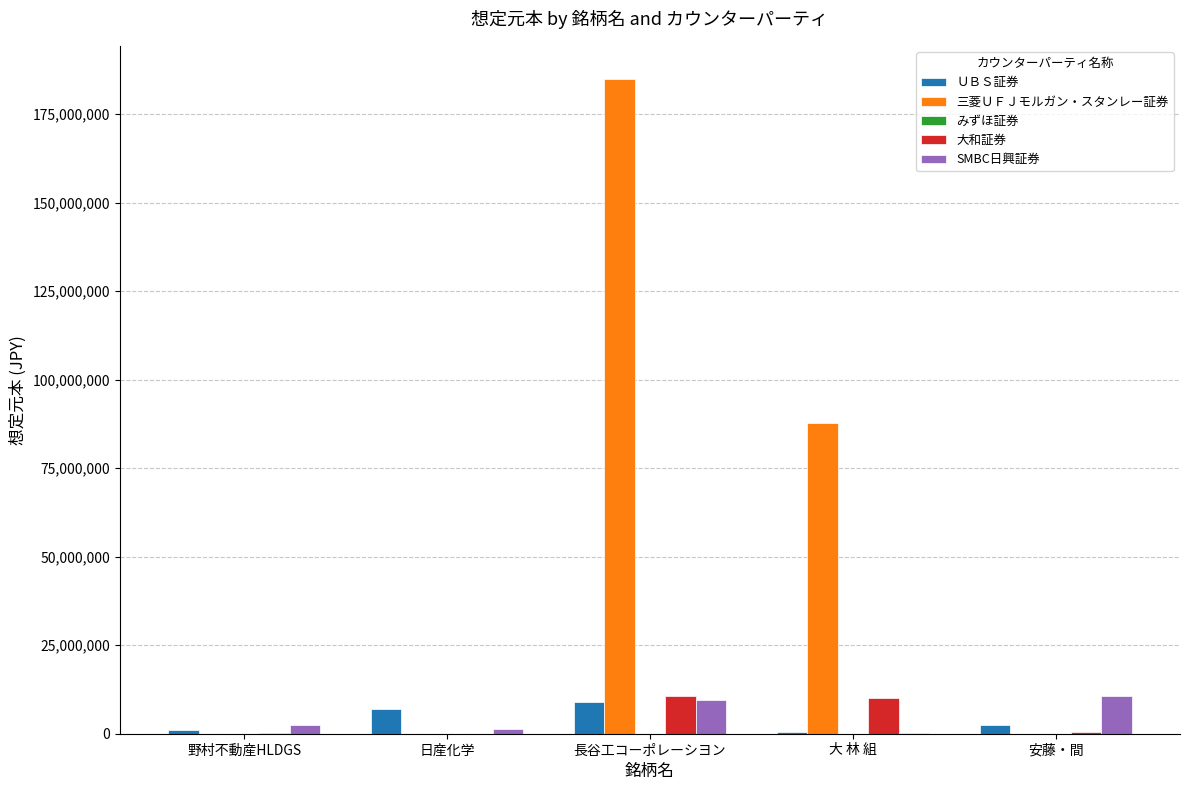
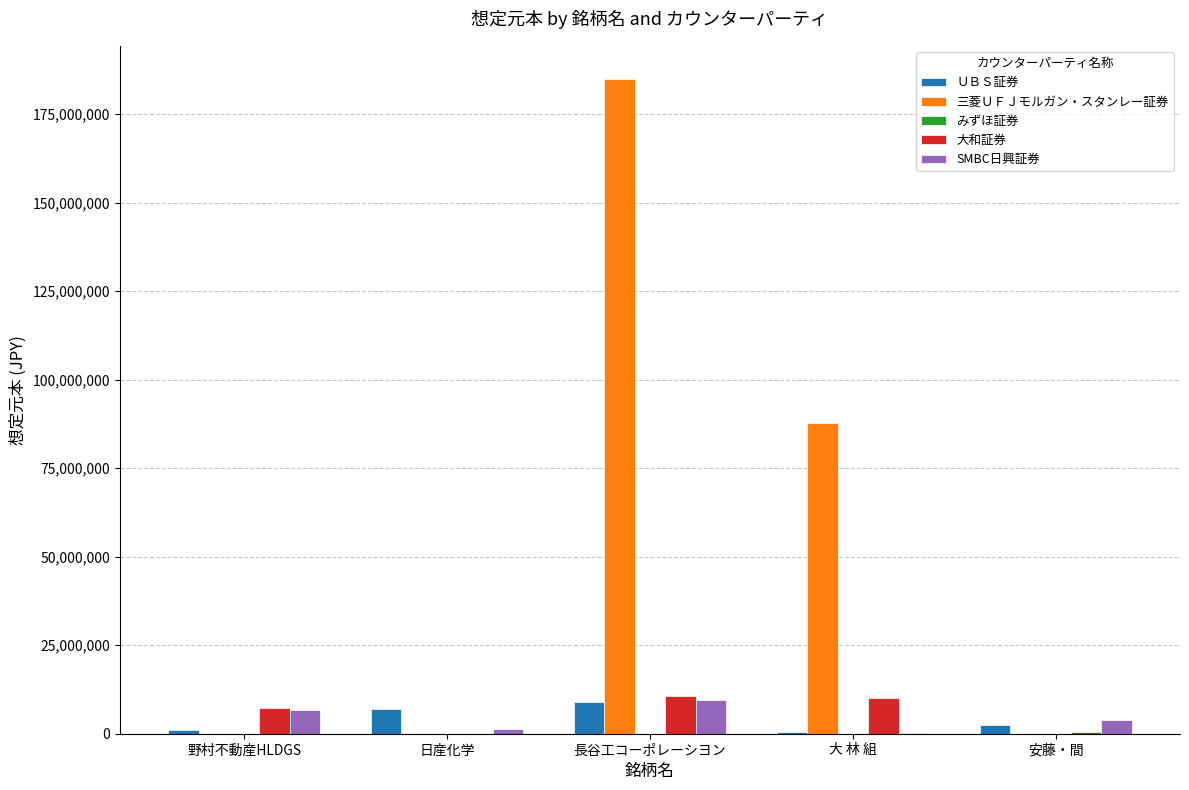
大和証券, 野村不動産HLDGS: 0 -> 7,000,000
SMBC日興証券, 野村不動産HLDGS: 2,000,000 -> 7,000,000
SMBC日興証券, 安藤・間: 11,000,000 -> 4,000,000
